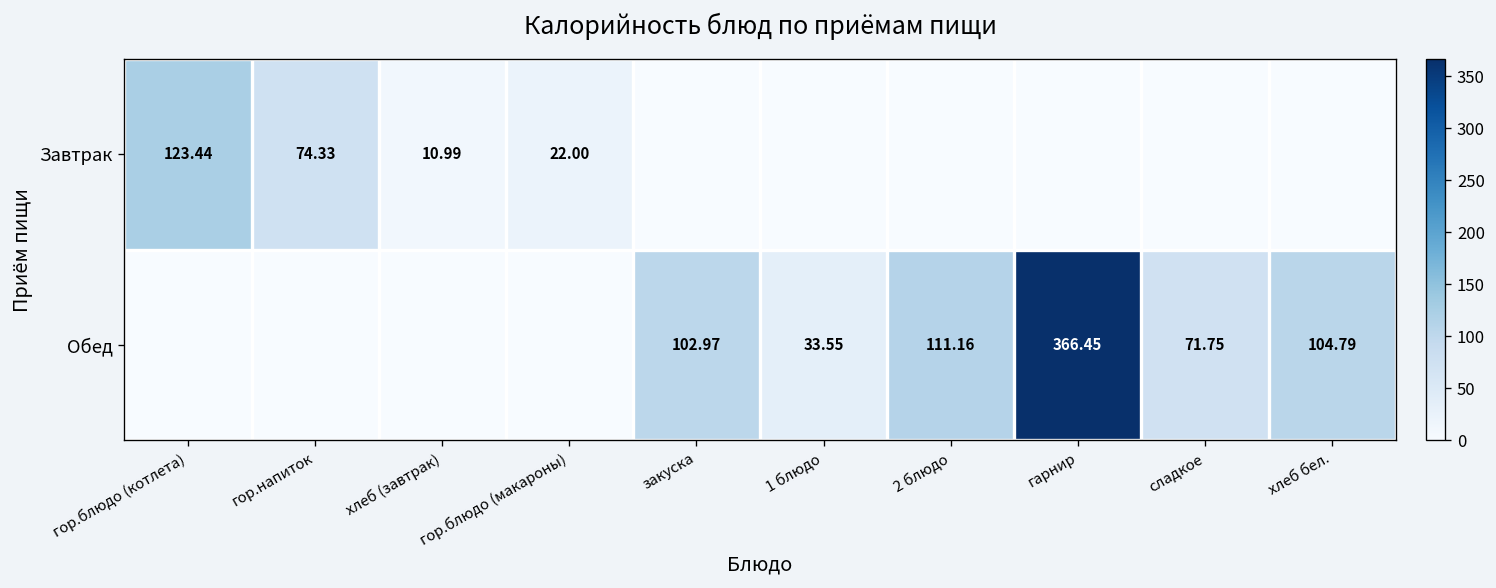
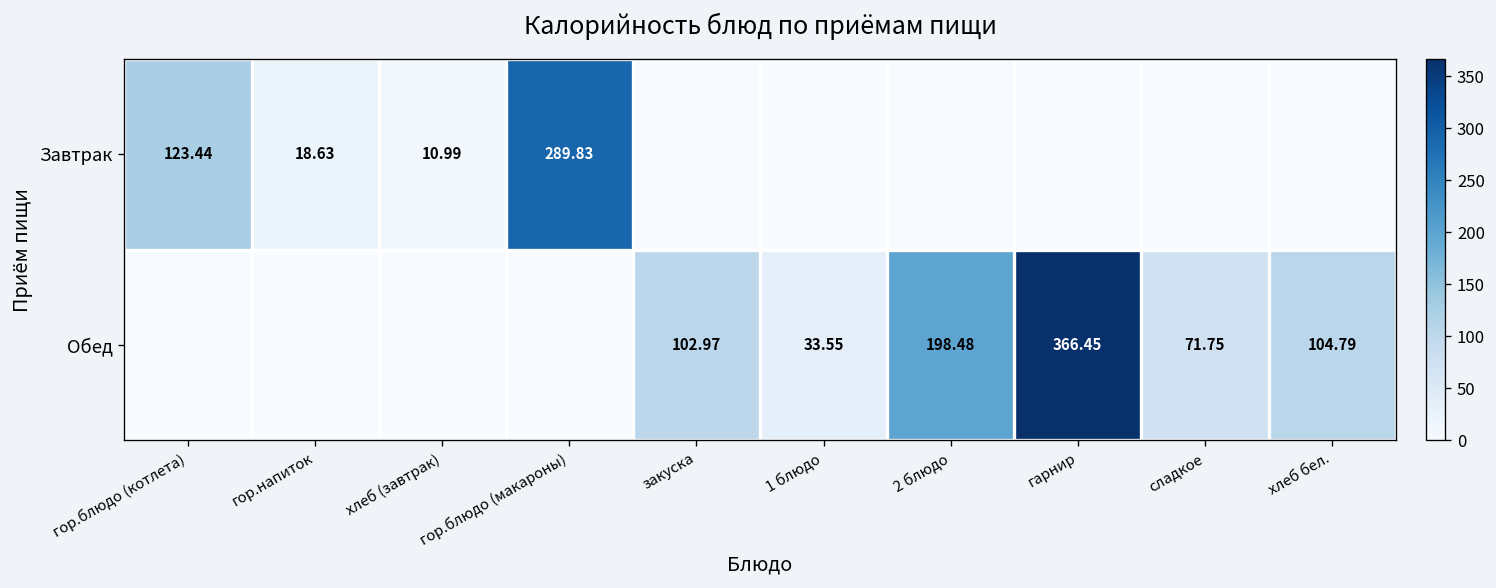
Завтрак, гор.напиток: 74.33 -> 18.63
Завтрак, гор.блюдо (макароны): 22.00 -> 289.83
Обед, 2 блюдо: 111.16 -> 198.48
